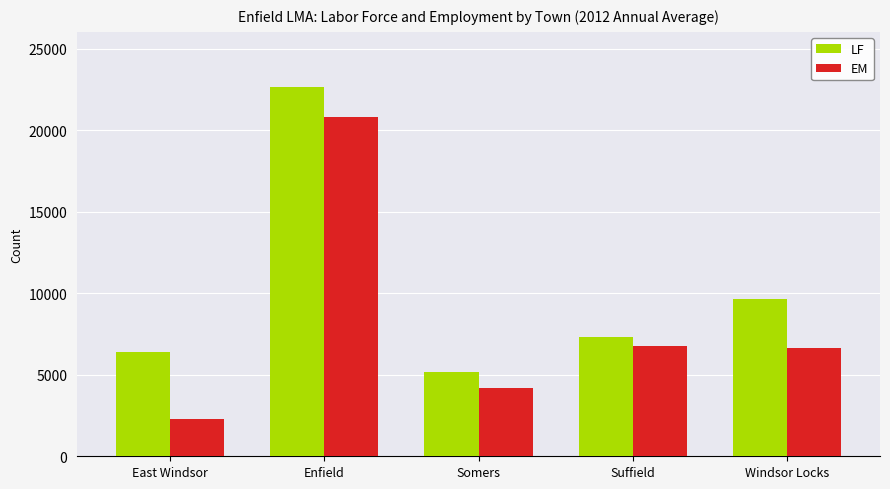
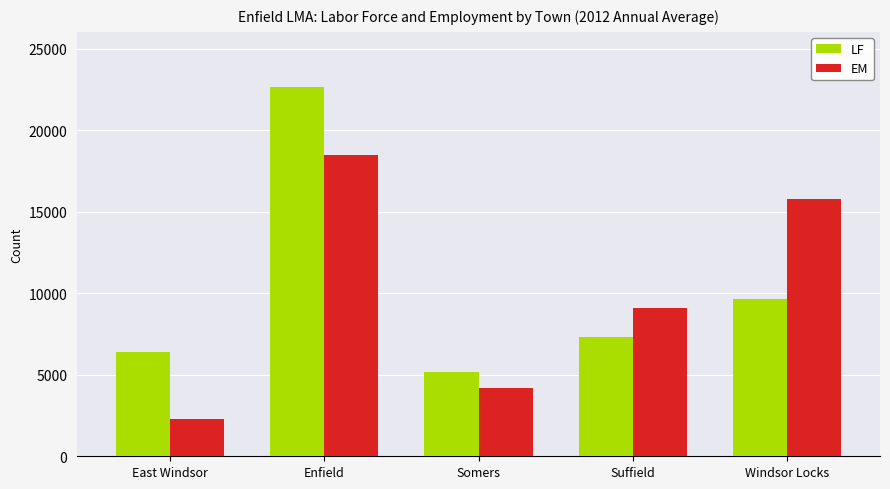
EM, Enfield: 20800 -> 18500
EM, Suffield: 6800 -> 9100
EM, Windsor Locks: 6600 -> 15800
